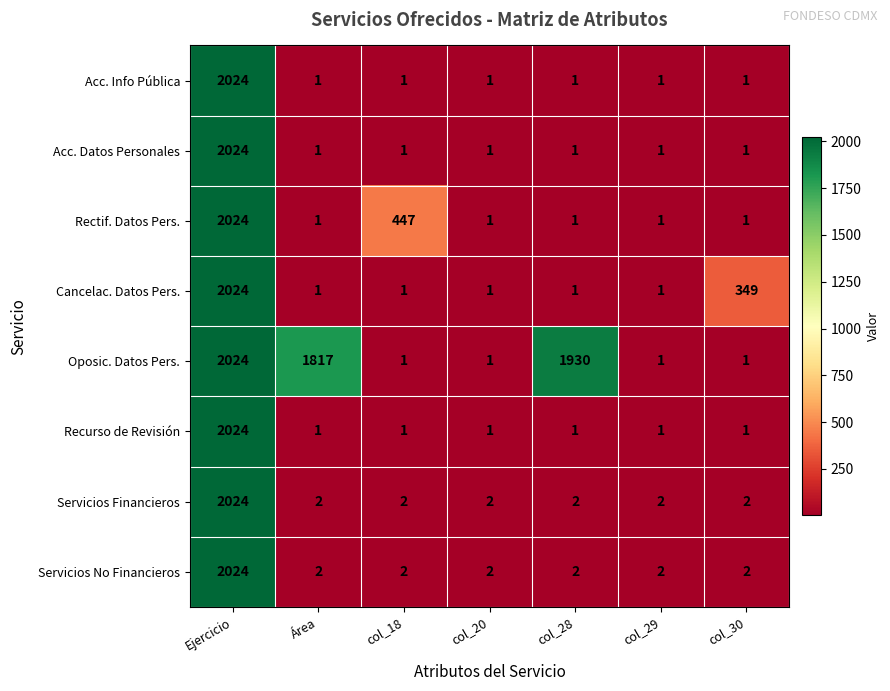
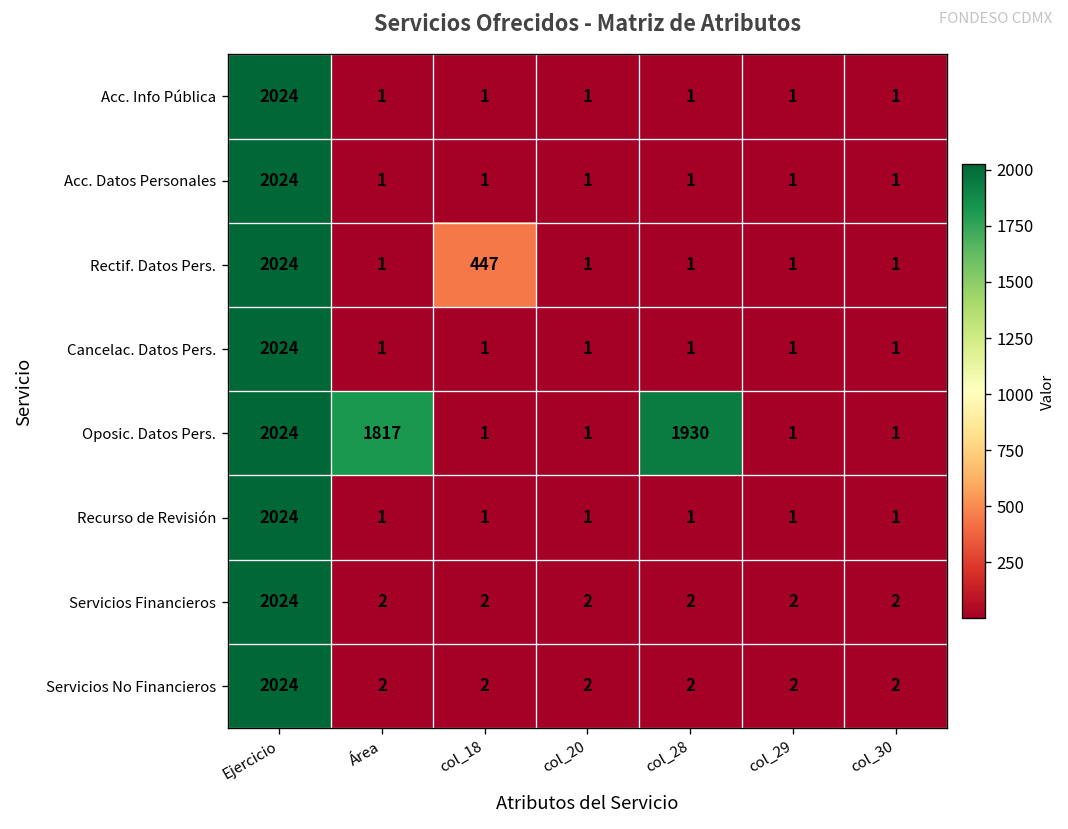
Cancelac. Datos Pers., col_30: 349 -> 1
